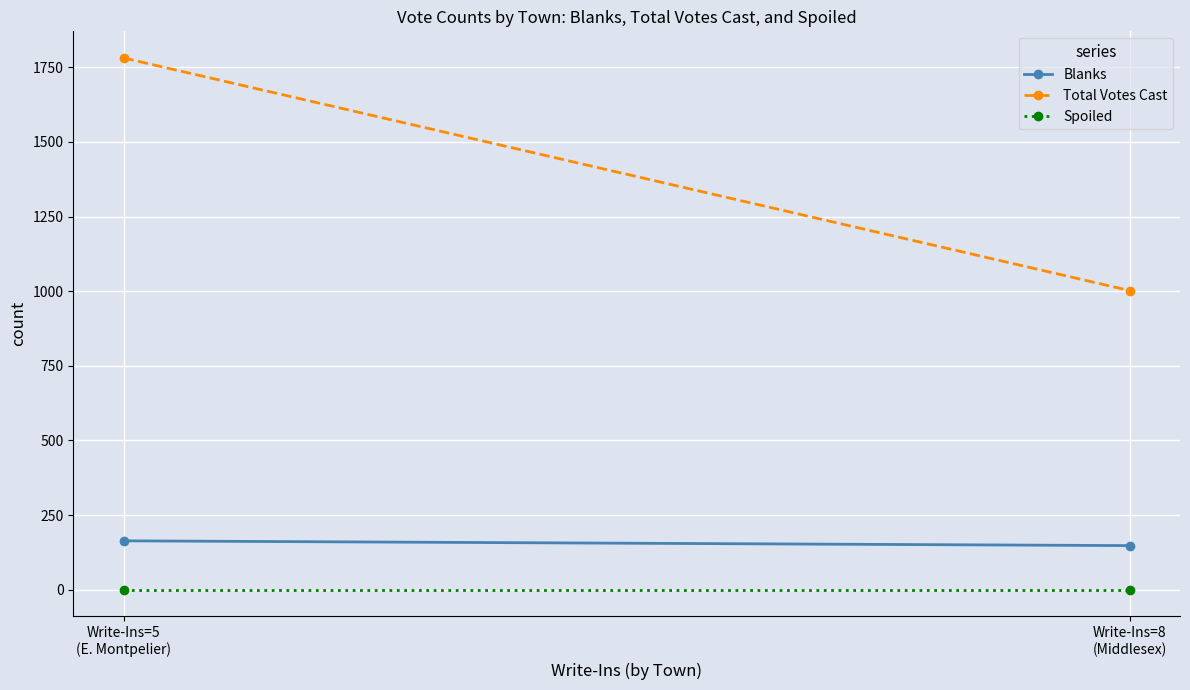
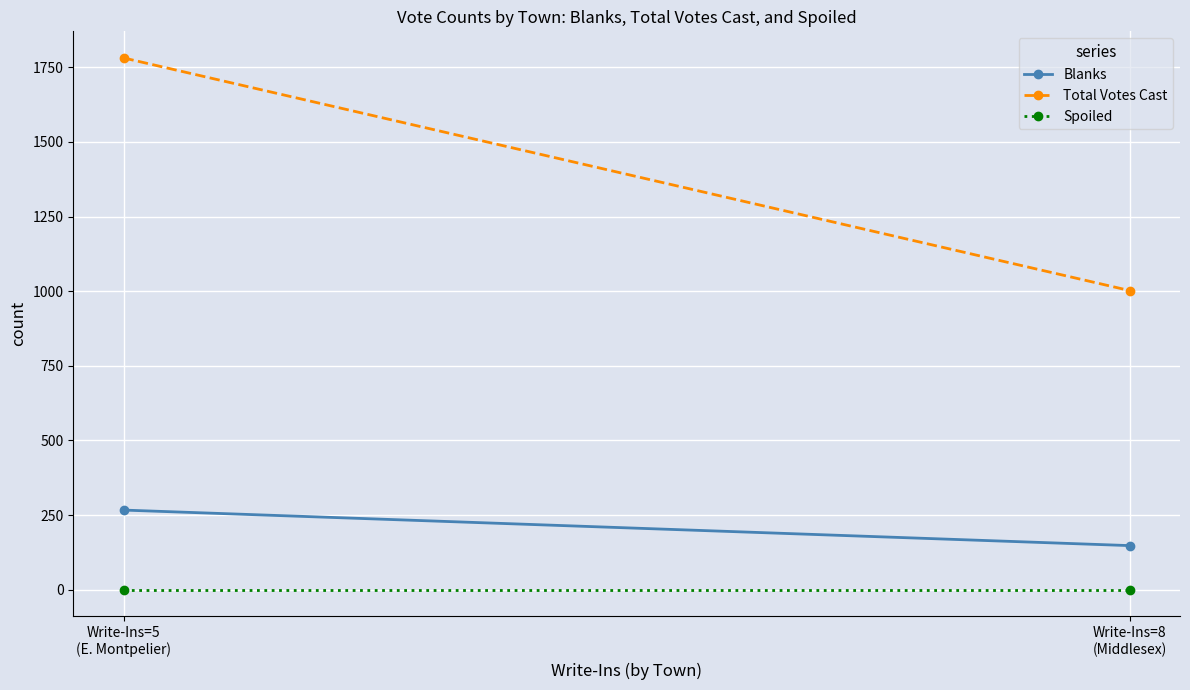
Blanks, Write-Ins=5 (E. Montpelier): 160 -> 270
